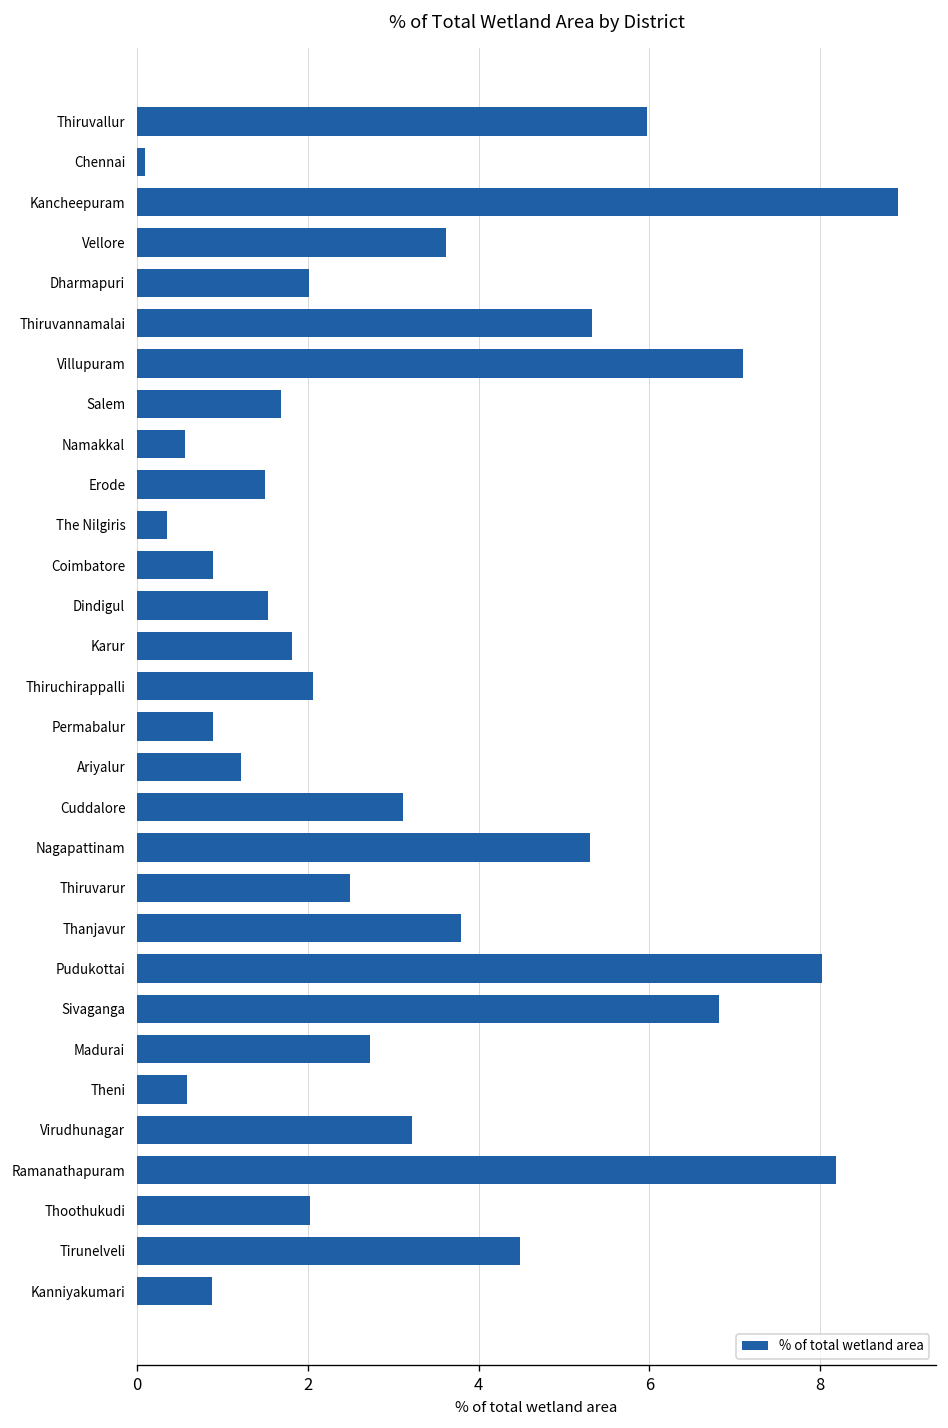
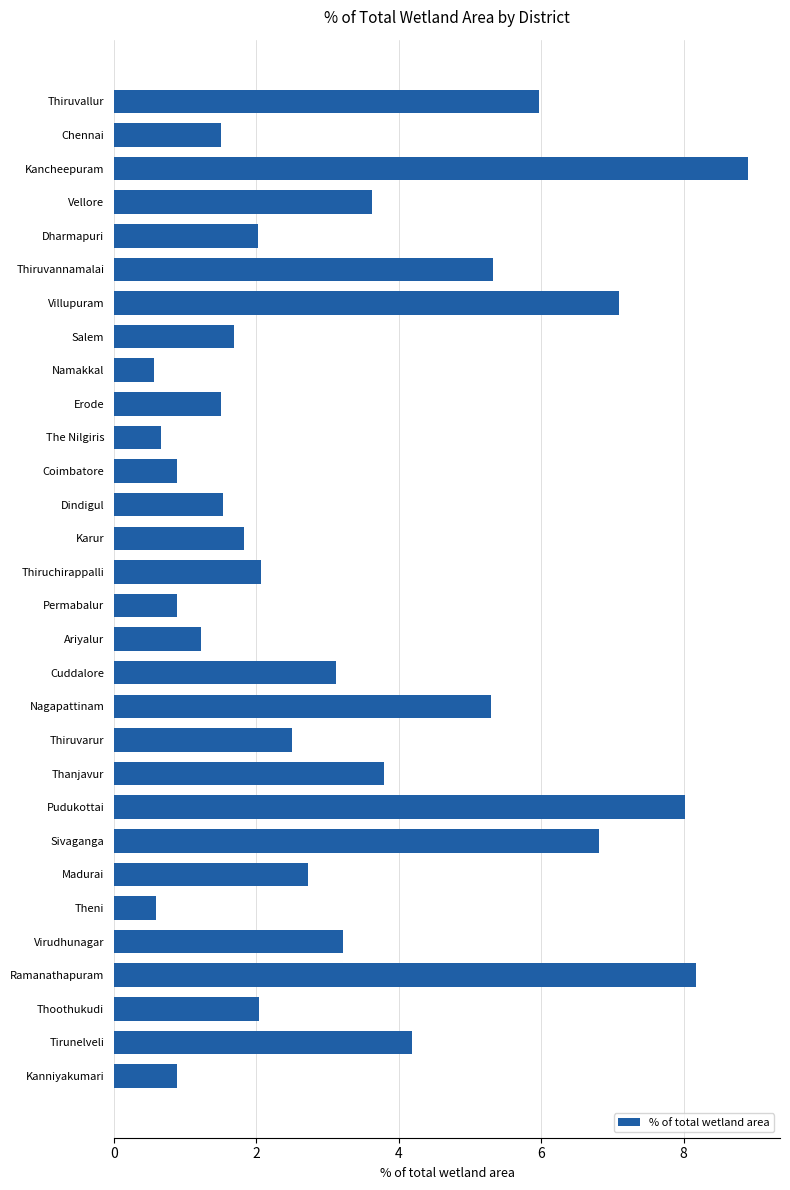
Chennai: 0.1 -> 1.5
The Nilgiris: 0.4 -> 0.7
Tirunelveli: 4.5 -> 4.2
